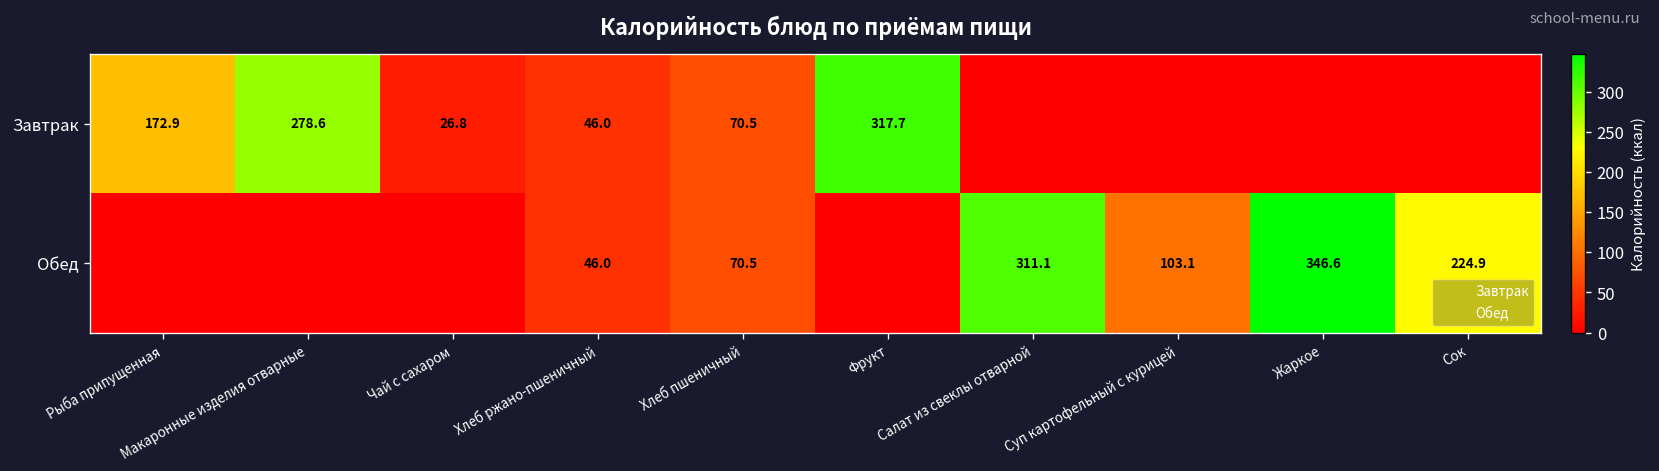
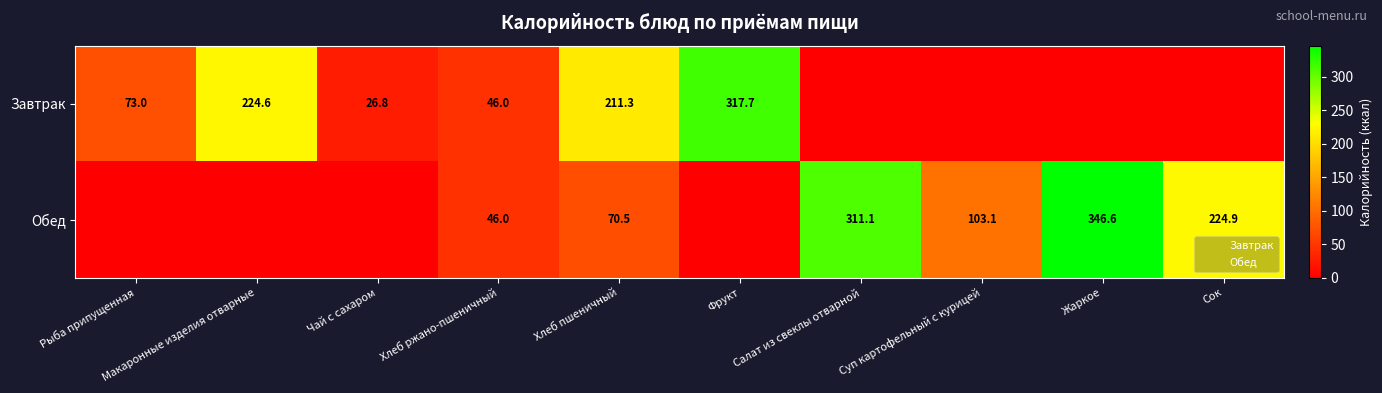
Завтрак, Рыба припущенная: 172.9 -> 73.0
Завтрак, Макаронные изделия отварные: 278.6 -> 224.6
Завтрак, Хлеб пшеничный: 70.5 -> 211.3
